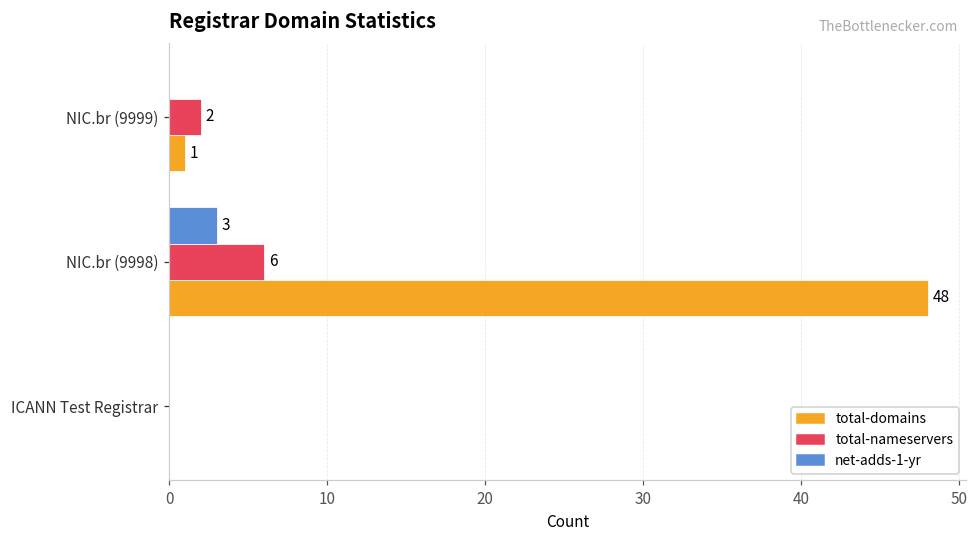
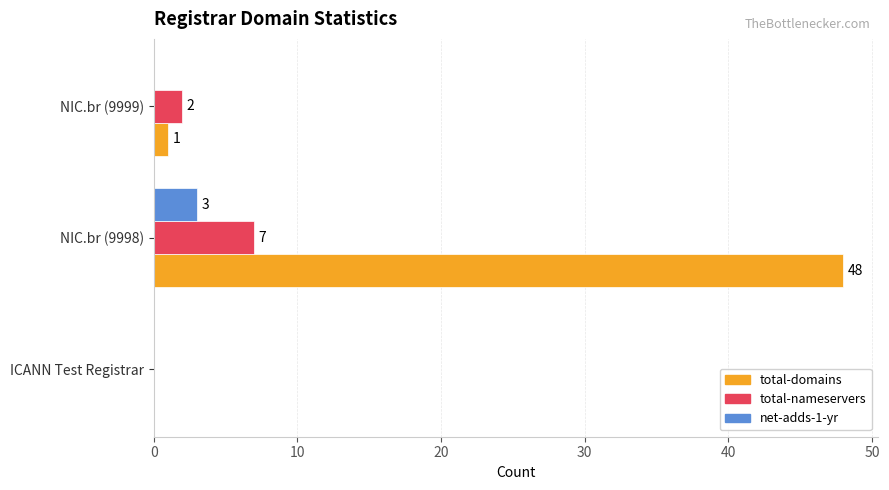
total-nameservers, NIC.br (9998): 6 -> 7
